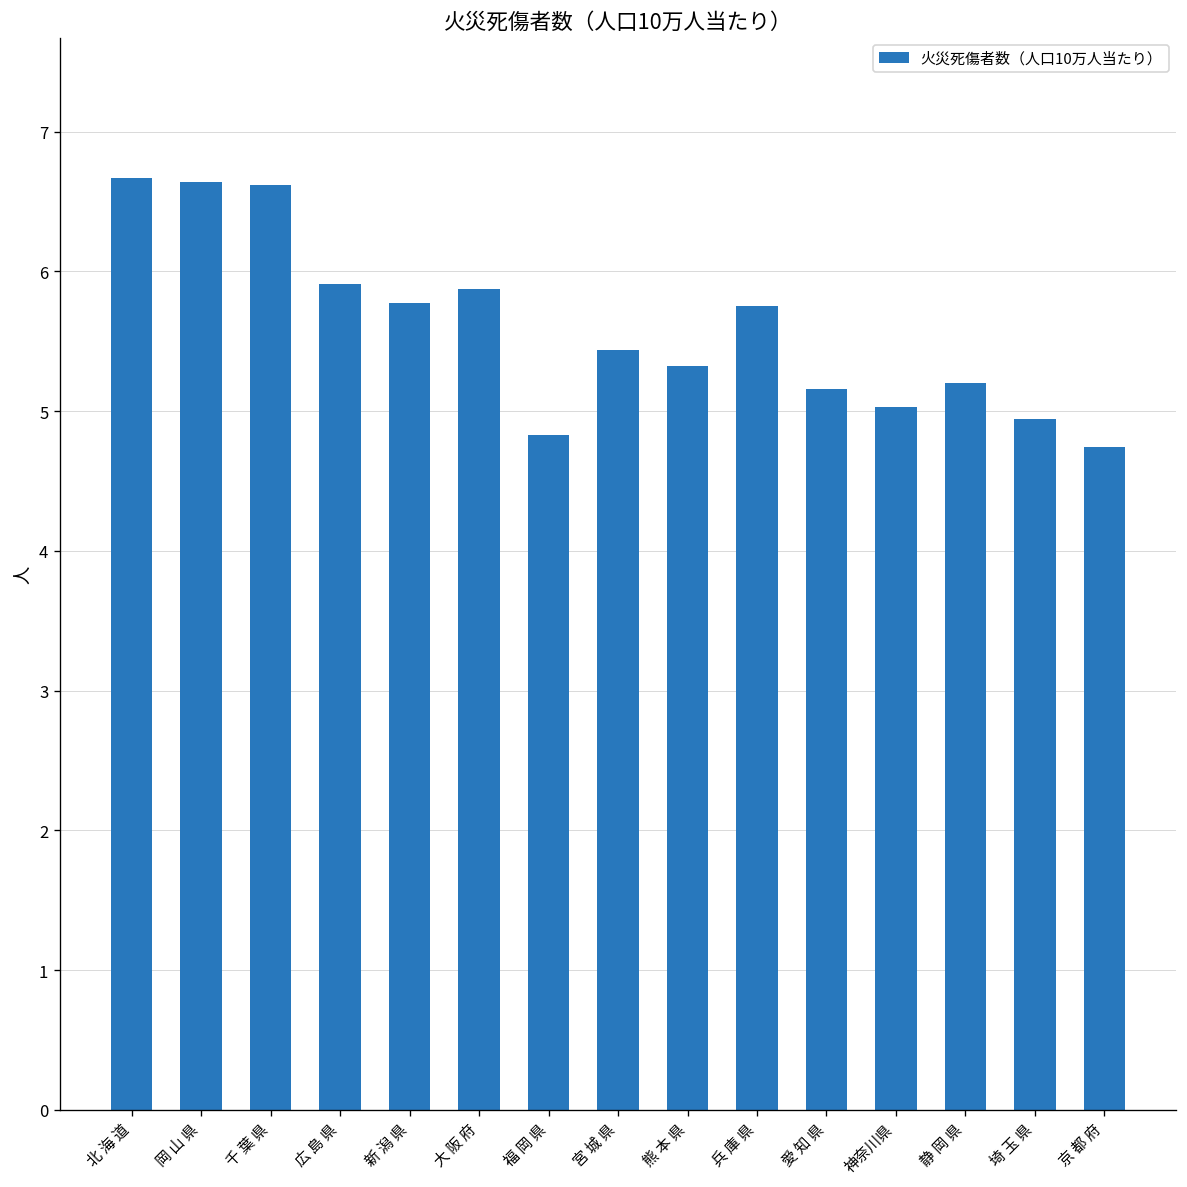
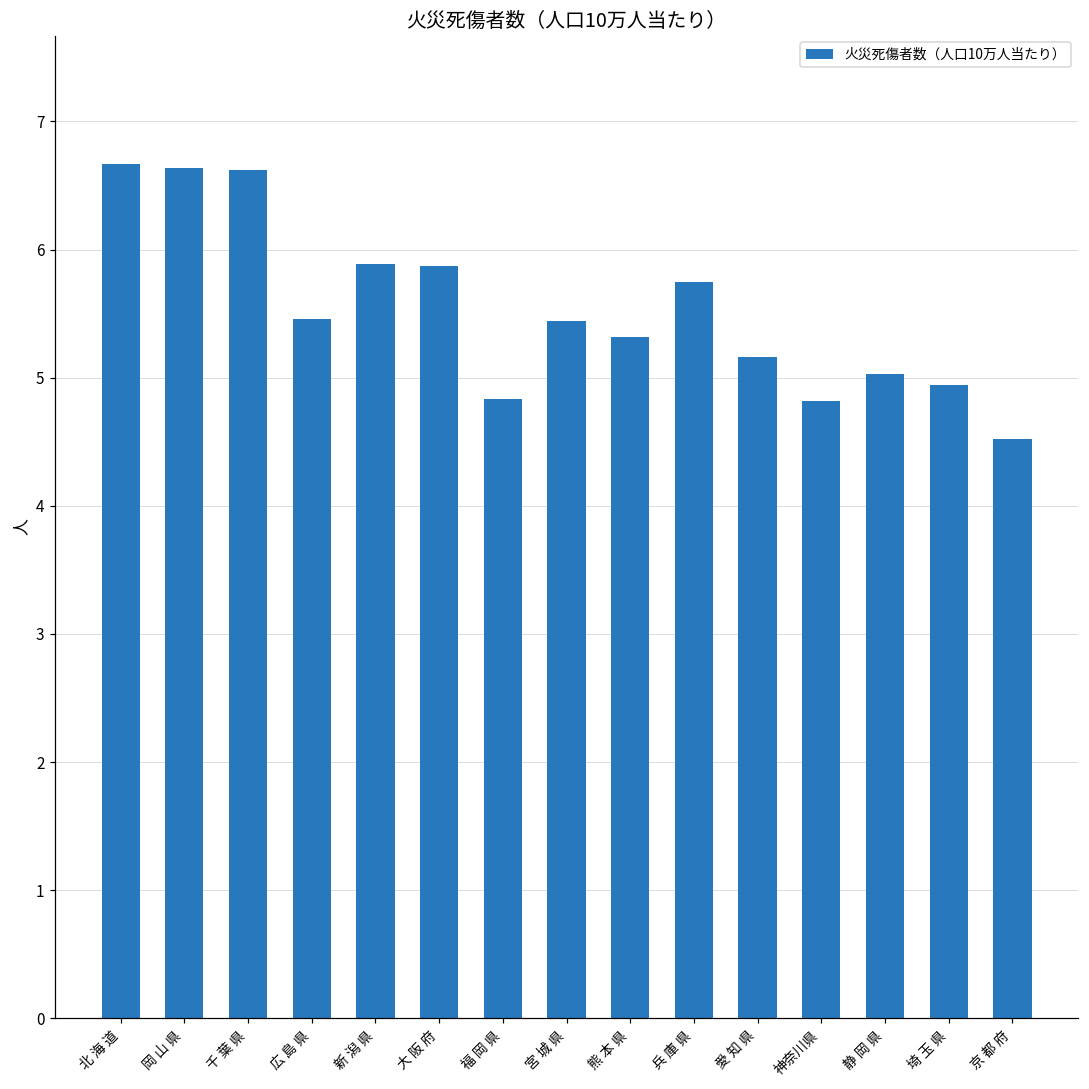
広 島 県: 5.91 -> 5.46
新 潟 県: 5.77 -> 5.89
神奈川県: 5.03 -> 4.82
静 岡 県: 5.20 -> 5.03
京 都 府: 4.74 -> 4.52
